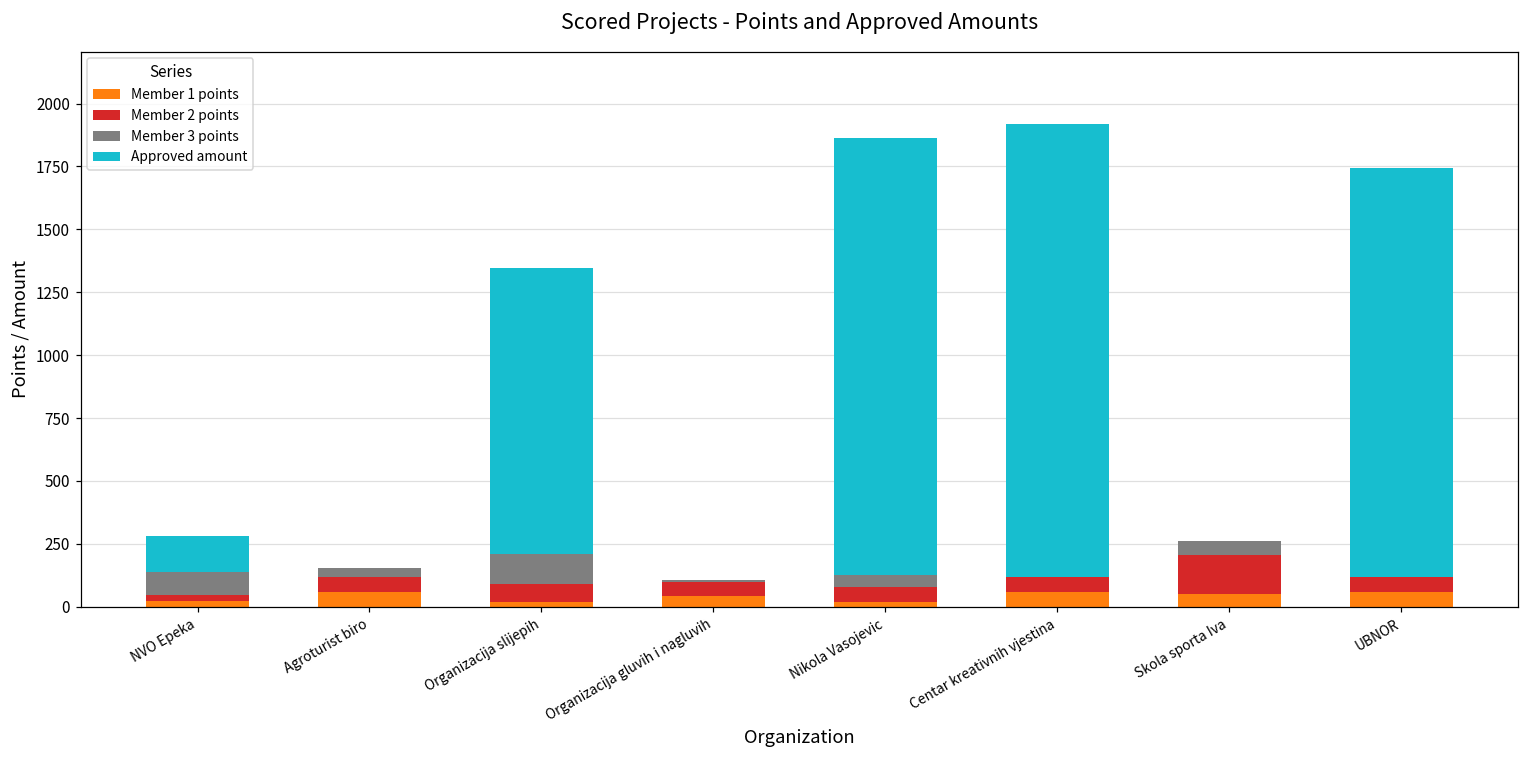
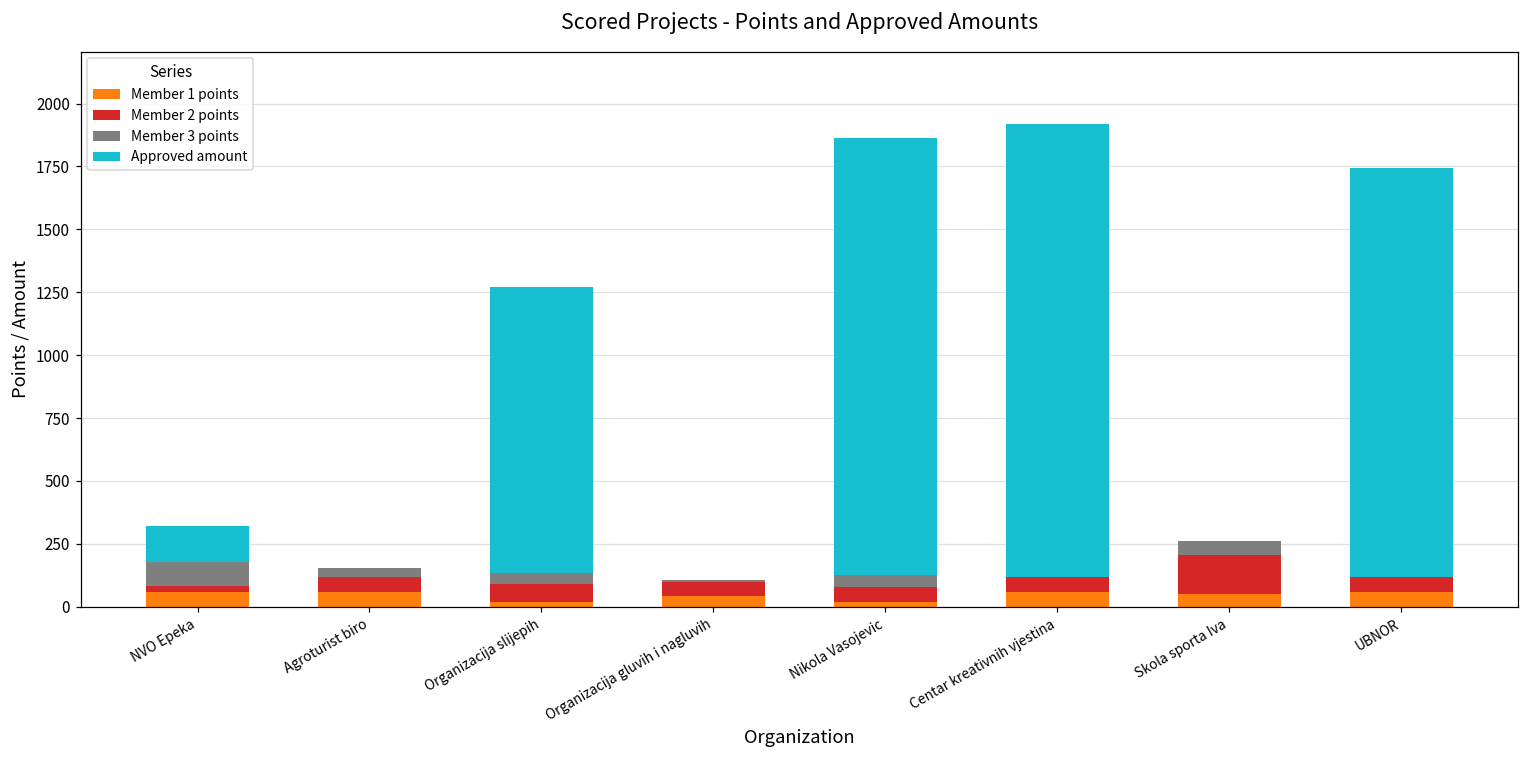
Member 1 points, NVO Epeka: 20 -> 60
Member 3 points, Organizacija slijepih: 120 -> 50
